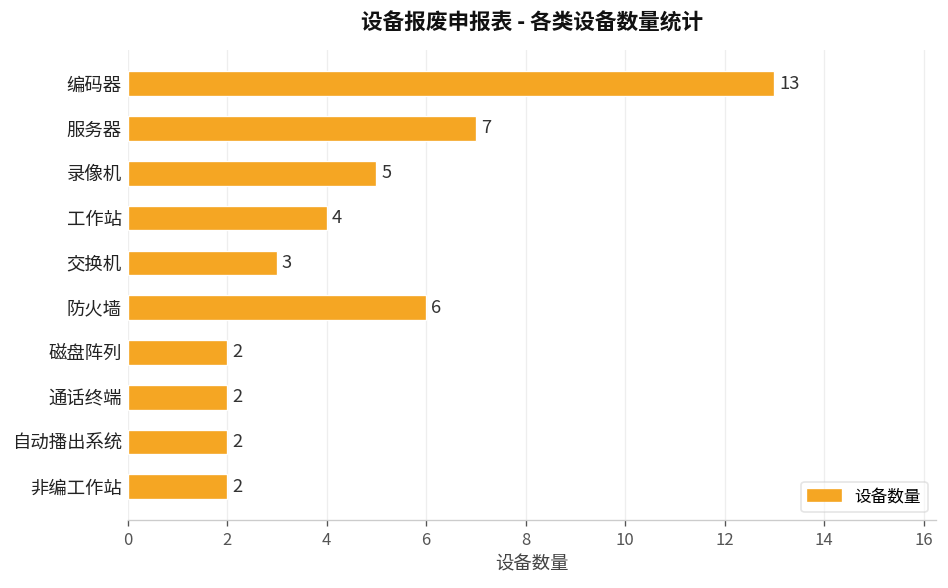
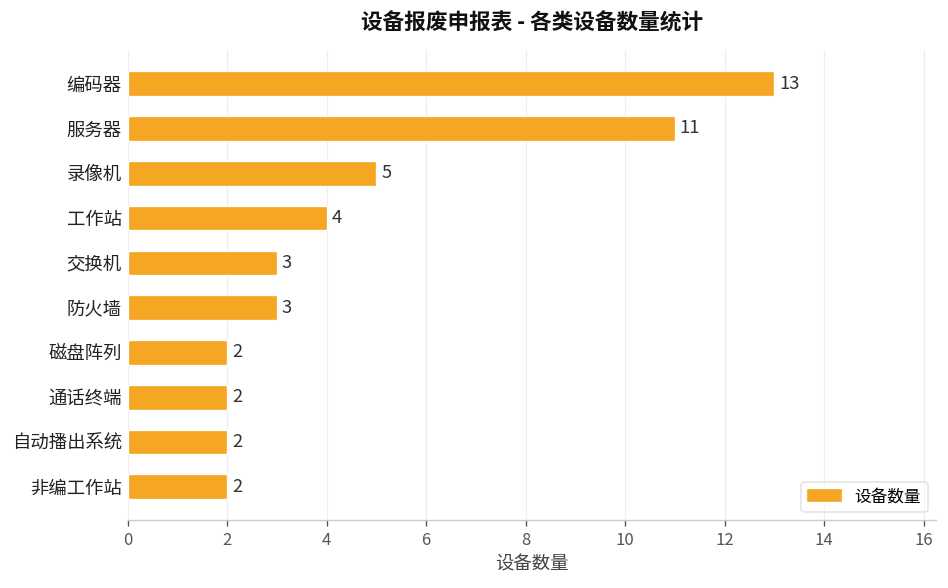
服务器: 7 -> 11
防火墙: 6 -> 3
